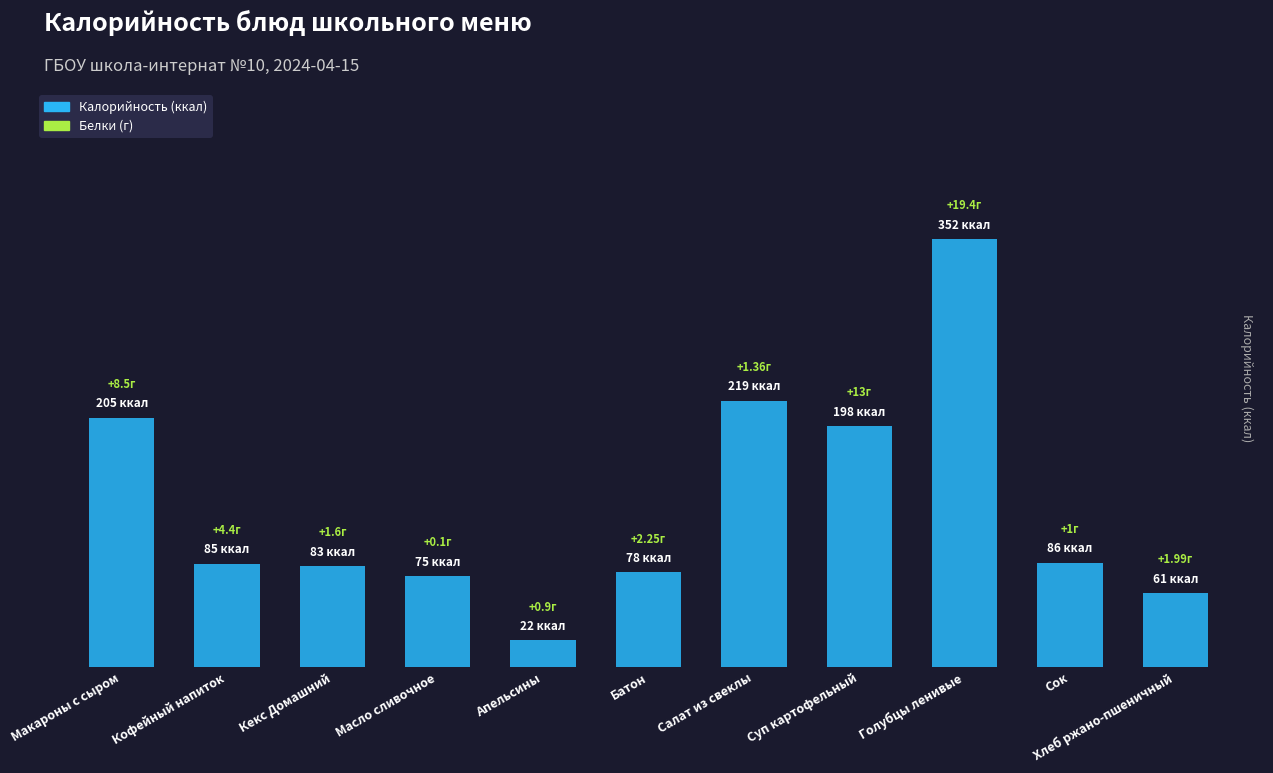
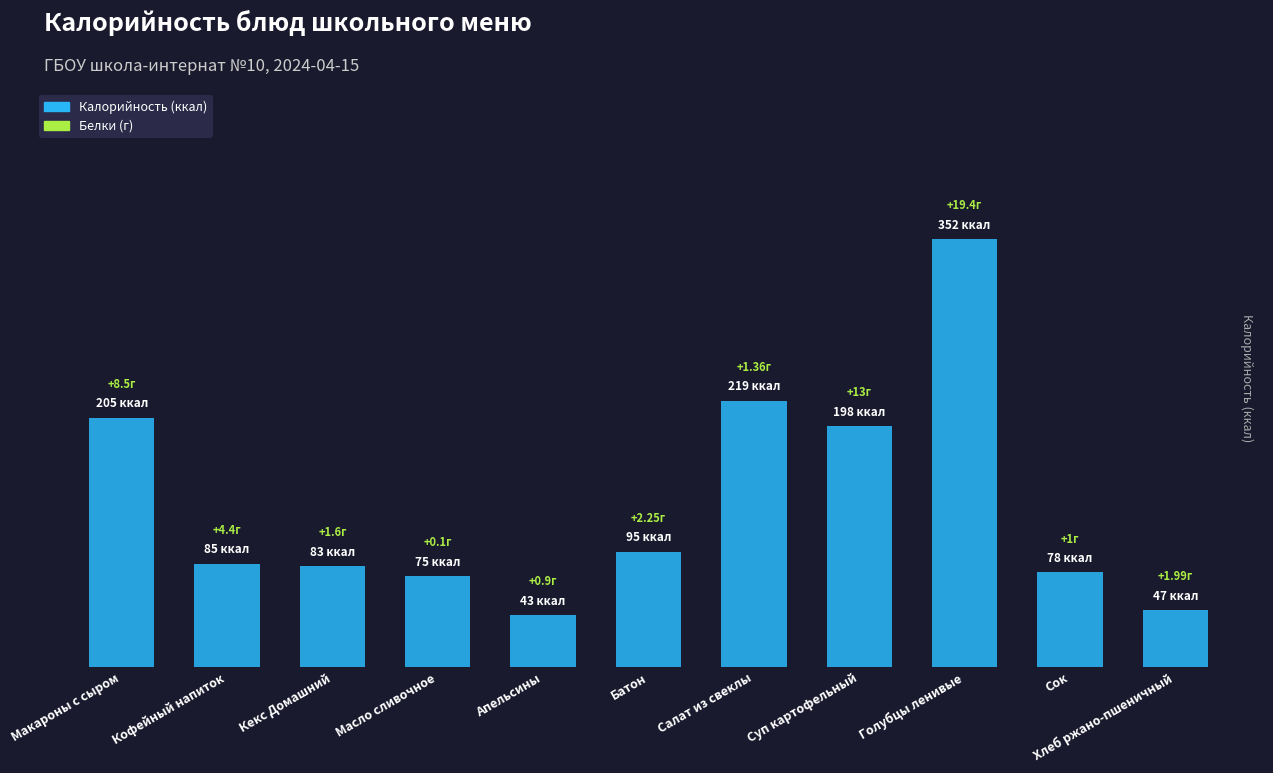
Апельсины: 22 -> 43
Батон: 78 -> 95
Сок: 86 -> 78
Хлеб ржано-пшеничный: 61 -> 47
